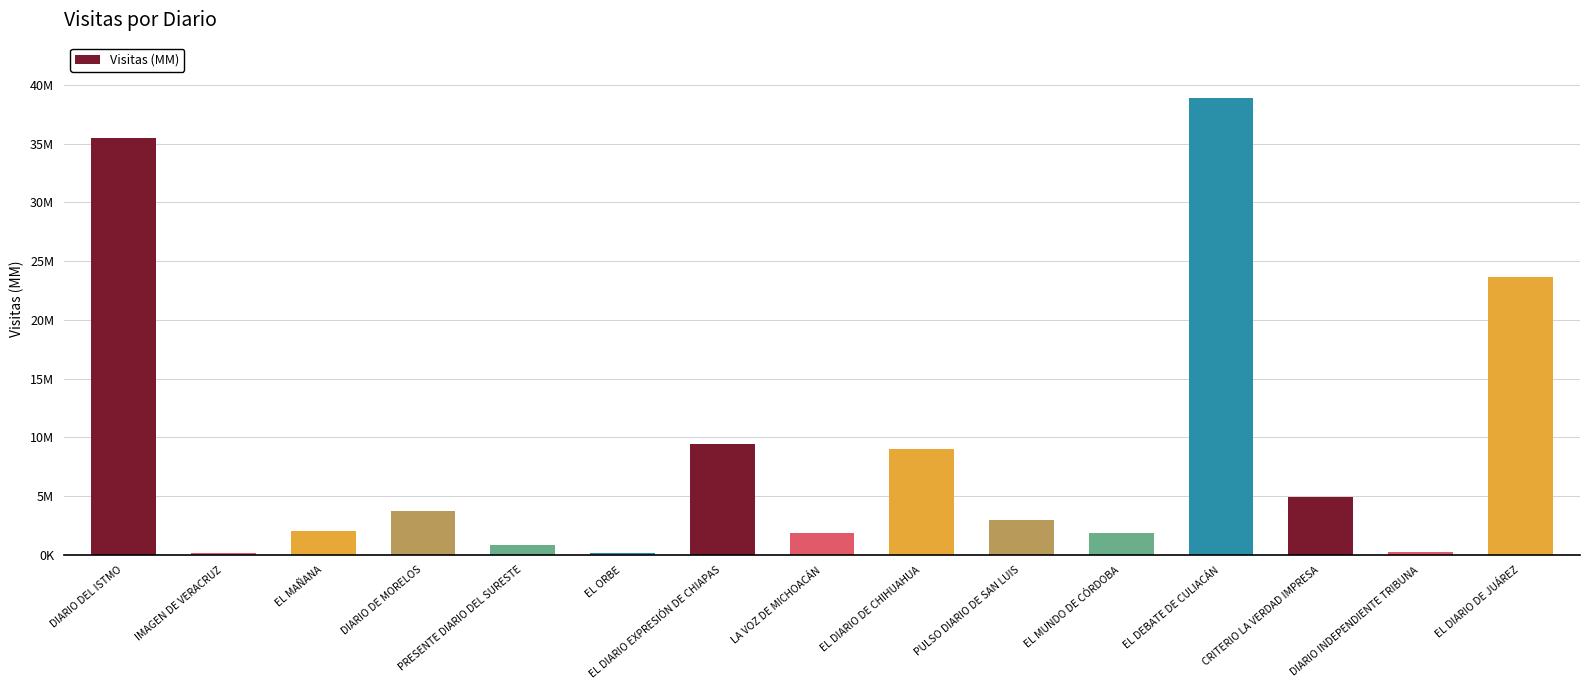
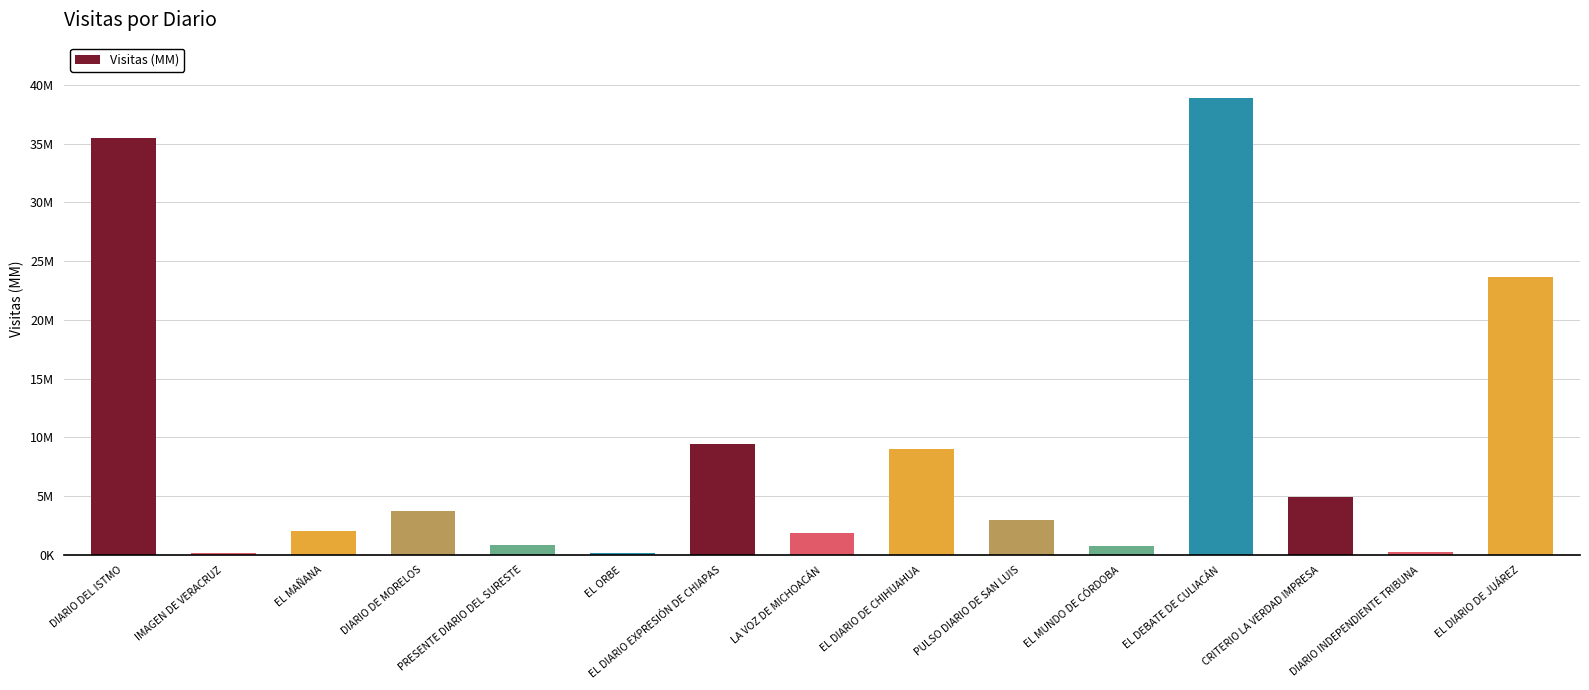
EL MUNDO DE CÓRDOBA: 1800000 -> 700000
